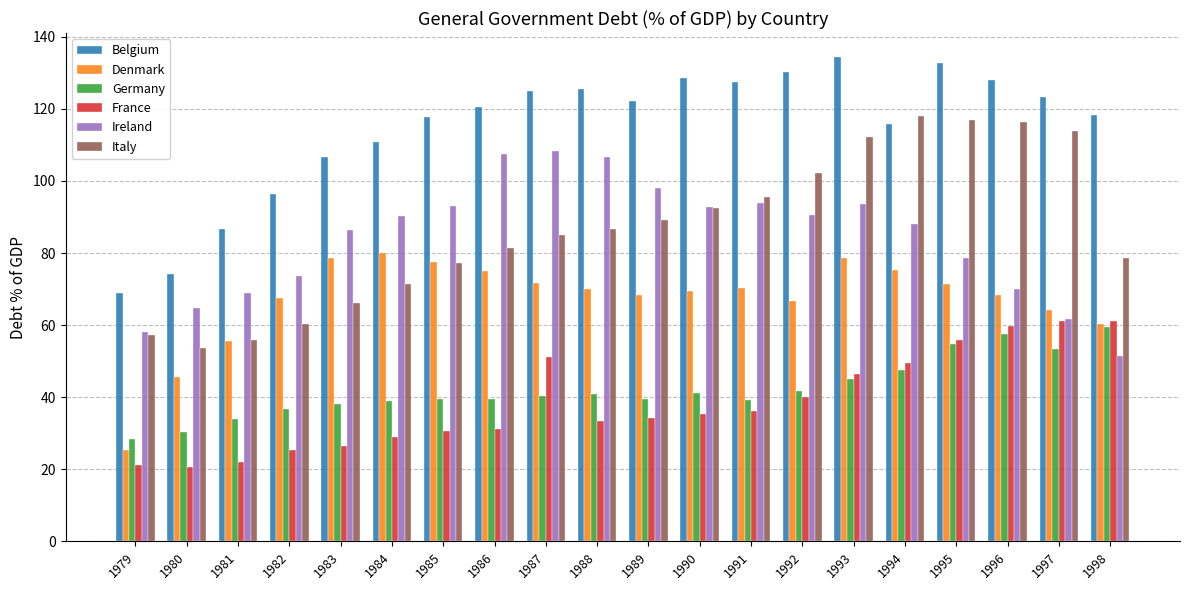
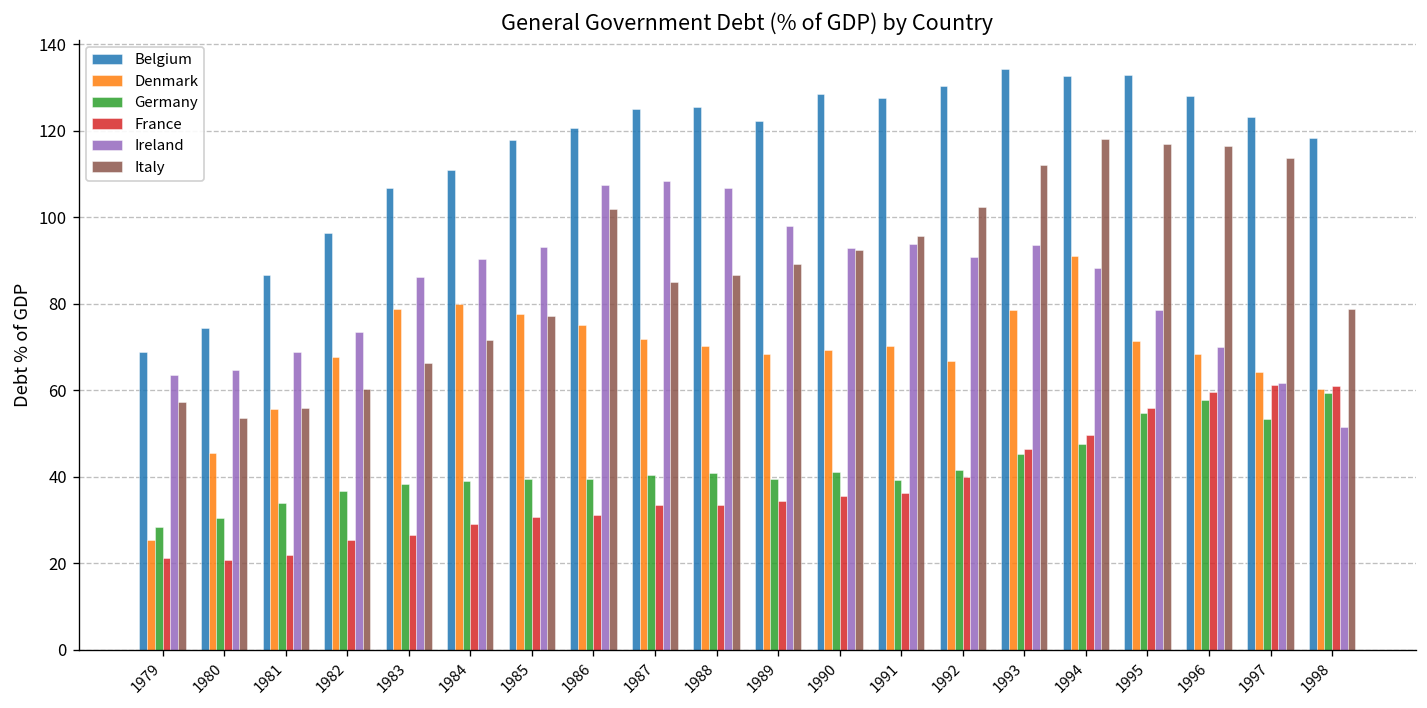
Ireland, 1979: 58 -> 64
Italy, 1986: 81 -> 102
France, 1987: 51 -> 34
Belgium, 1994: 116 -> 133
Denmark, 1994: 75 -> 91
